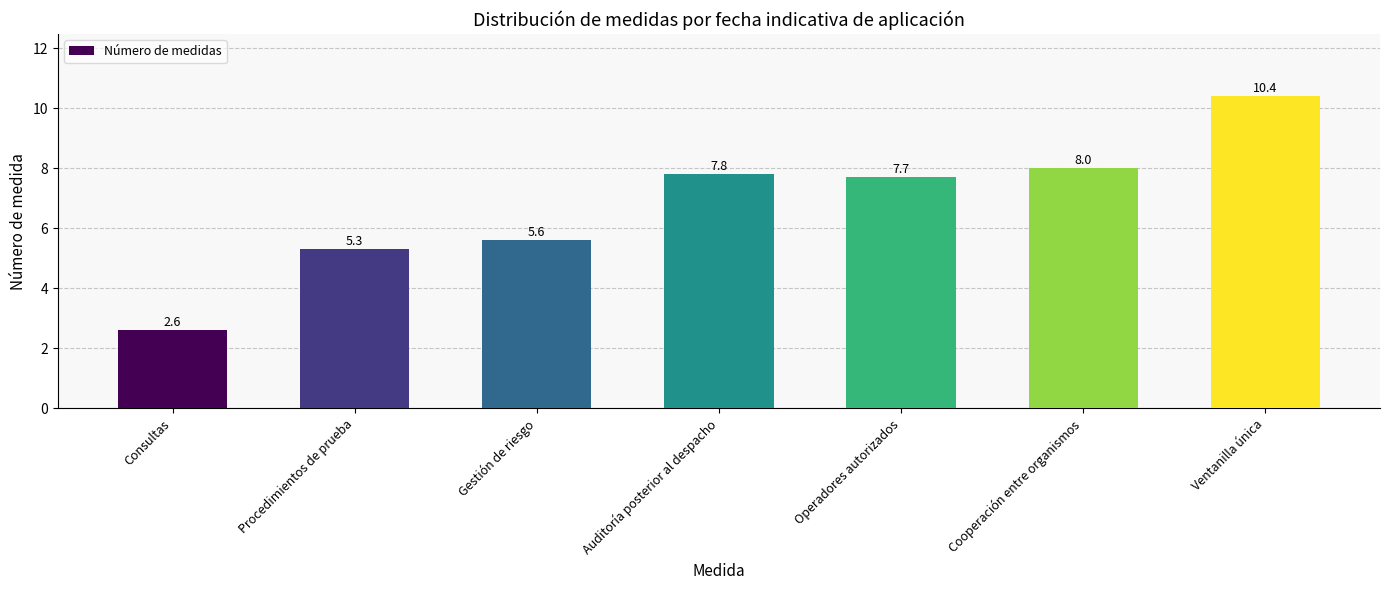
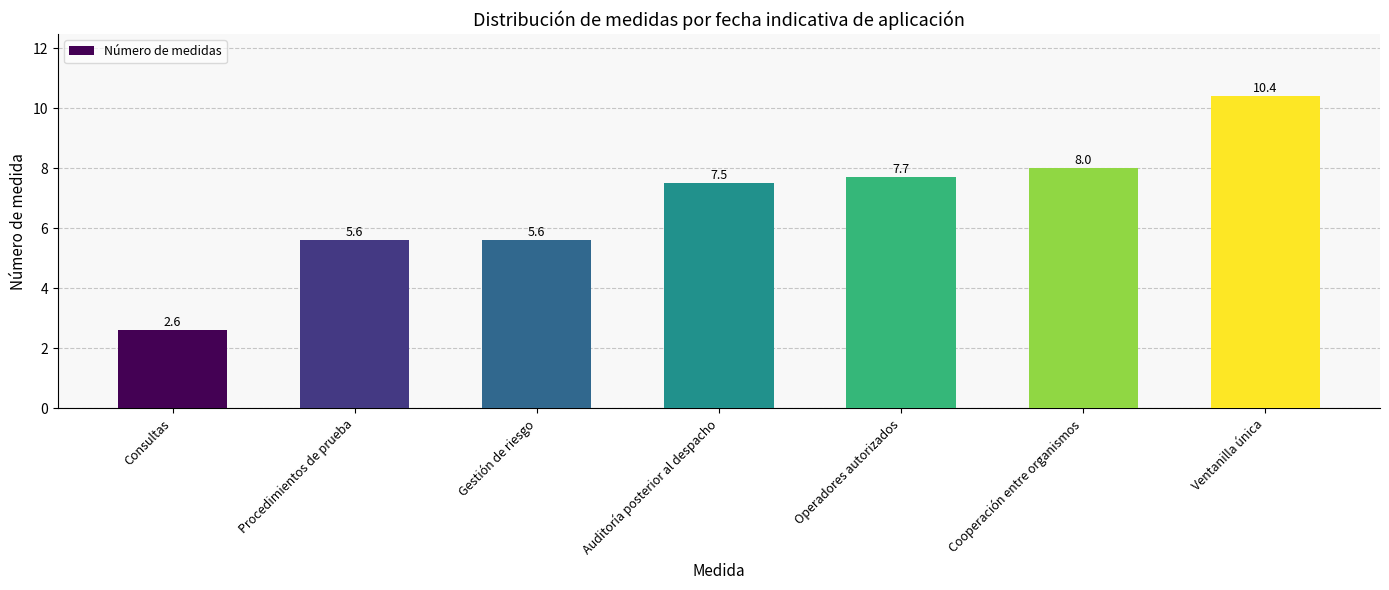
Procedimientos de prueba: 5.3 -> 5.6
Auditoría posterior al despacho: 7.8 -> 7.5
